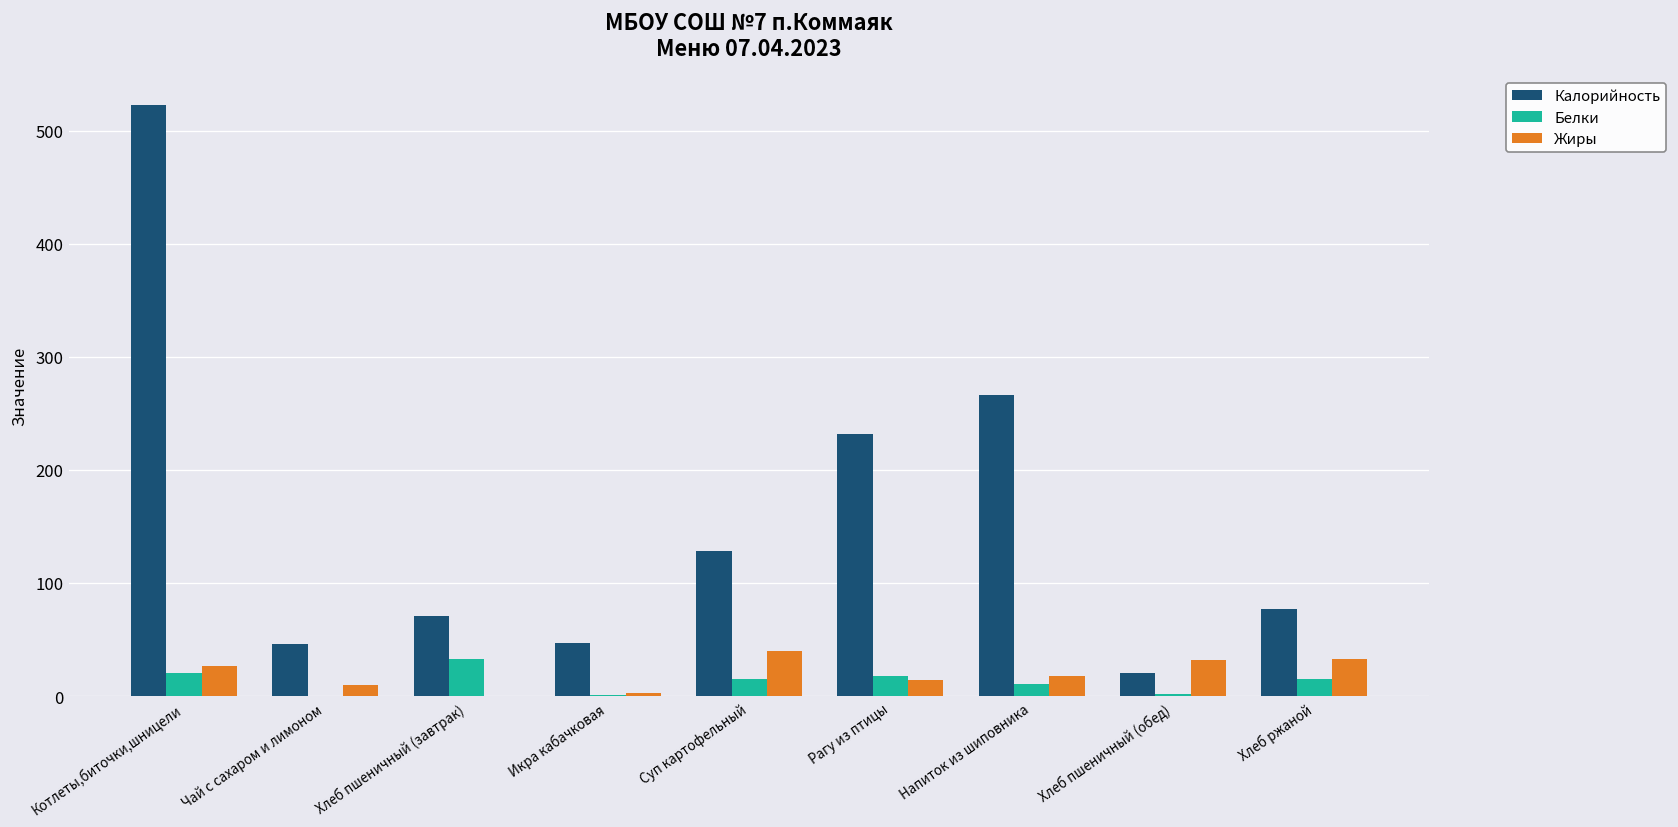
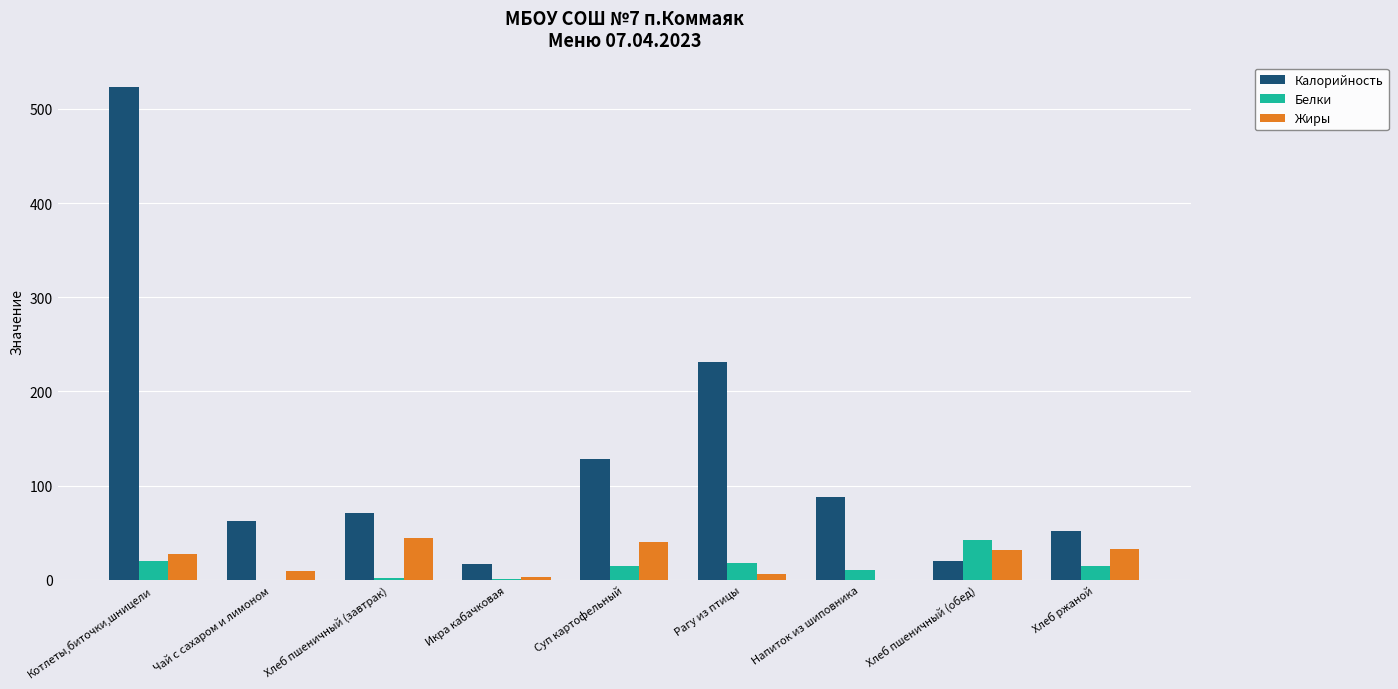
Калорийность, Чай с сахаром и лимоном: 50 -> 60
Белки, Хлеб пшеничный (завтрак): 30 -> 0
Жиры, Хлеб пшеничный (завтрак): 0 -> 40
Калорийность, Икра кабачковая: 50 -> 20
Жиры, Рагу из птицы: 15 -> 6
Калорийность, Напиток из шиповника: 270 -> 90
Жиры, Напиток из шиповника: 20 -> 0
Белки, Хлеб пшеничный (обед): 0 -> 40
Калорийность, Хлеб ржаной: 80 -> 50
